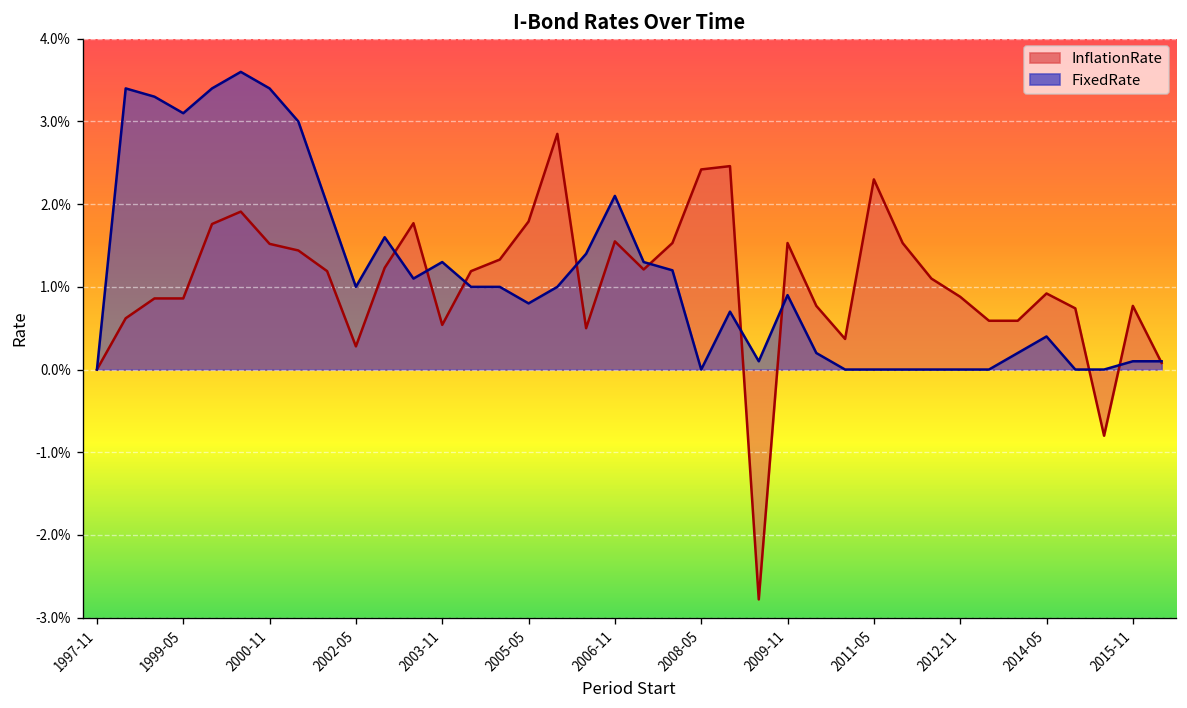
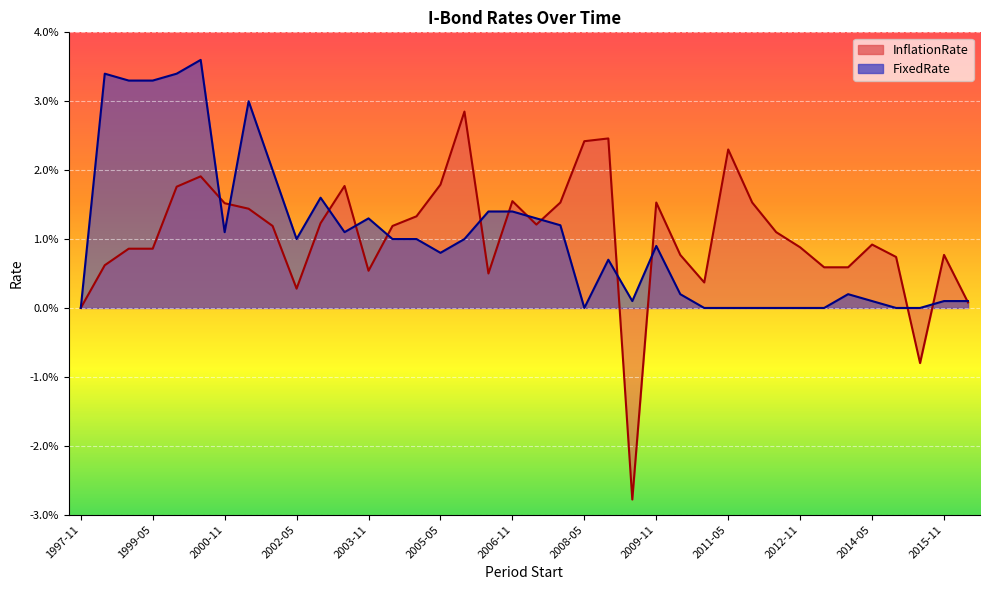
FixedRate, 1999-05: 3.1% -> 3.3%
FixedRate, 2000-11: 3.4% -> 1.1%
FixedRate, 2006-11: 2.1% -> 1.4%
FixedRate, 2014-05: 0.4% -> 0.1%
